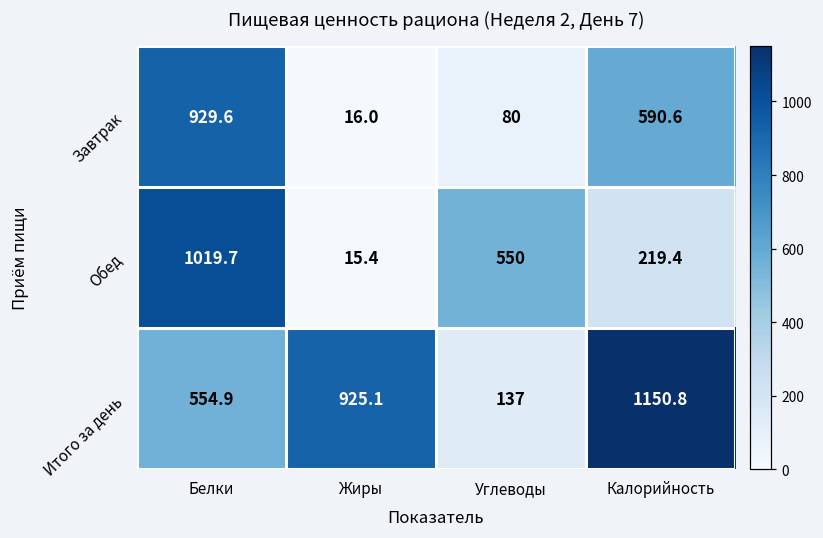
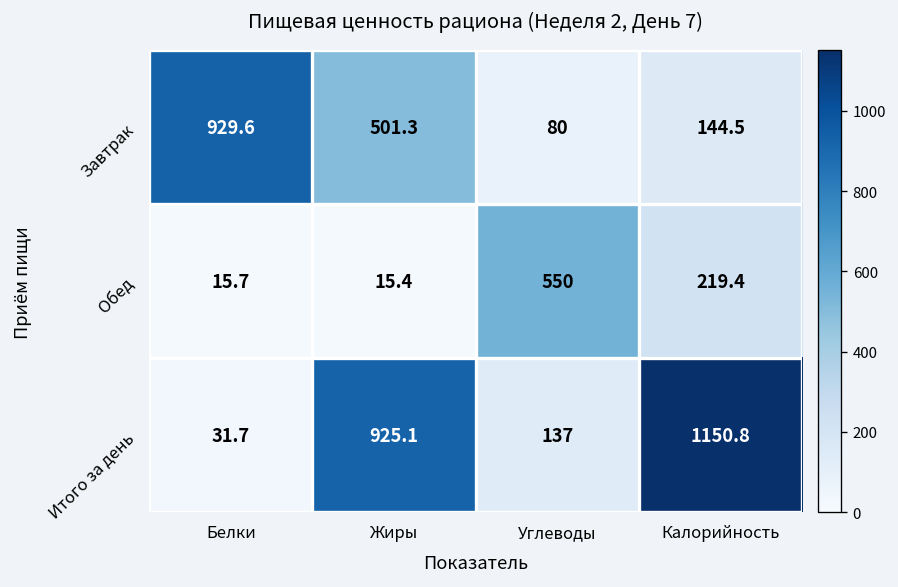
Завтрак, Жиры: 16.0 -> 501.3
Завтрак, Калорийность: 590.6 -> 144.5
Обед, Белки: 1019.7 -> 15.7
Итого за день, Белки: 554.9 -> 31.7
